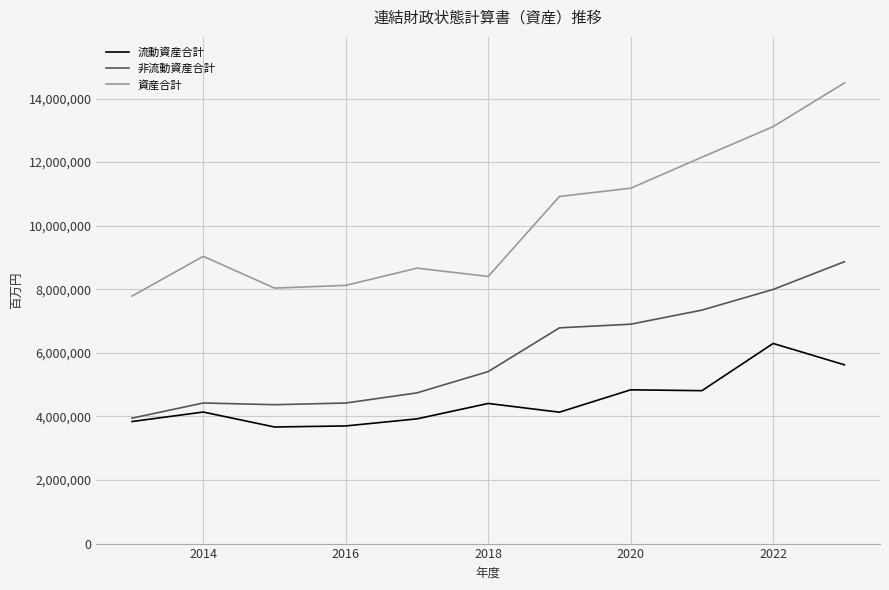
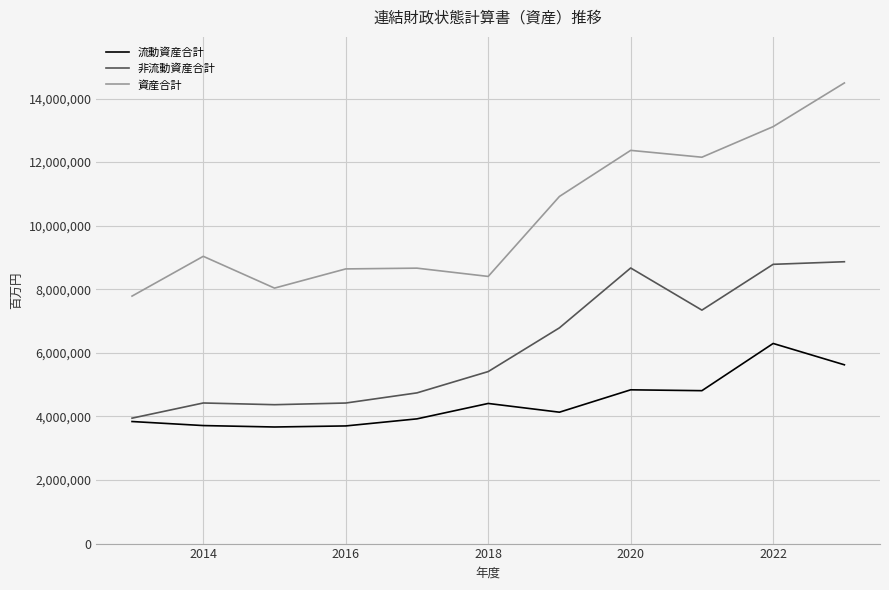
流動資産合計, 2014: 4,100,000 -> 3,700,000
資産合計, 2016: 8,100,000 -> 8,600,000
非流動資産合計, 2020: 6,900,000 -> 8,700,000
資産合計, 2020: 11,200,000 -> 12,400,000
非流動資産合計, 2022: 8,000,000 -> 8,800,000
